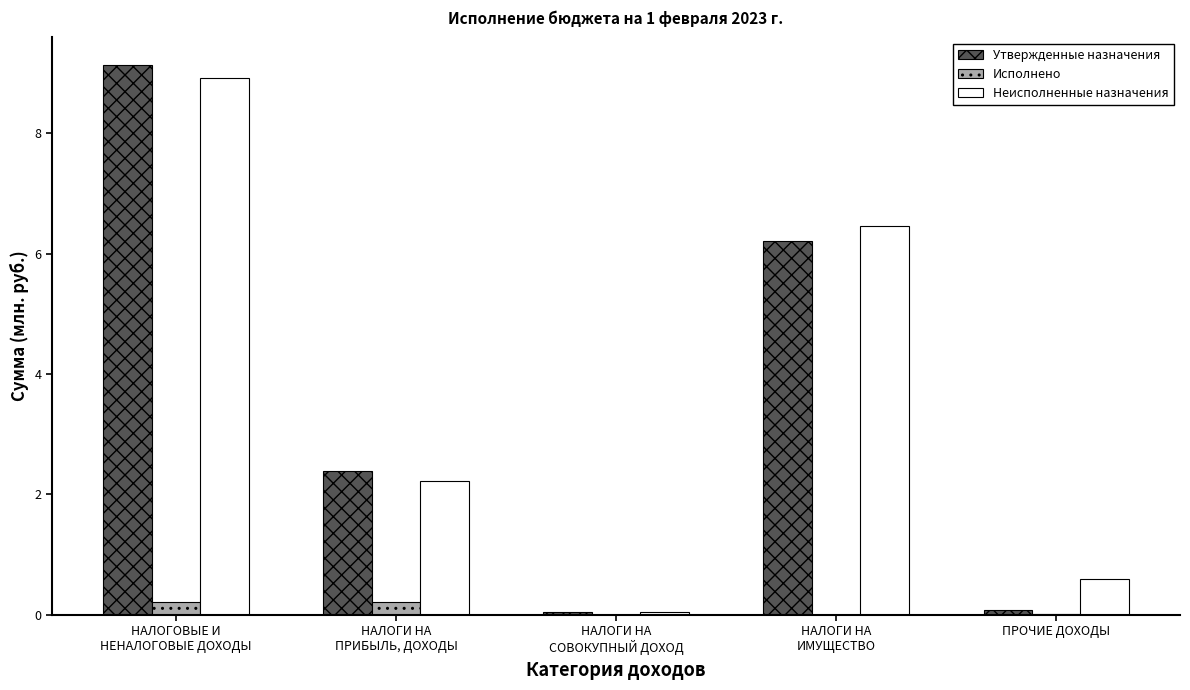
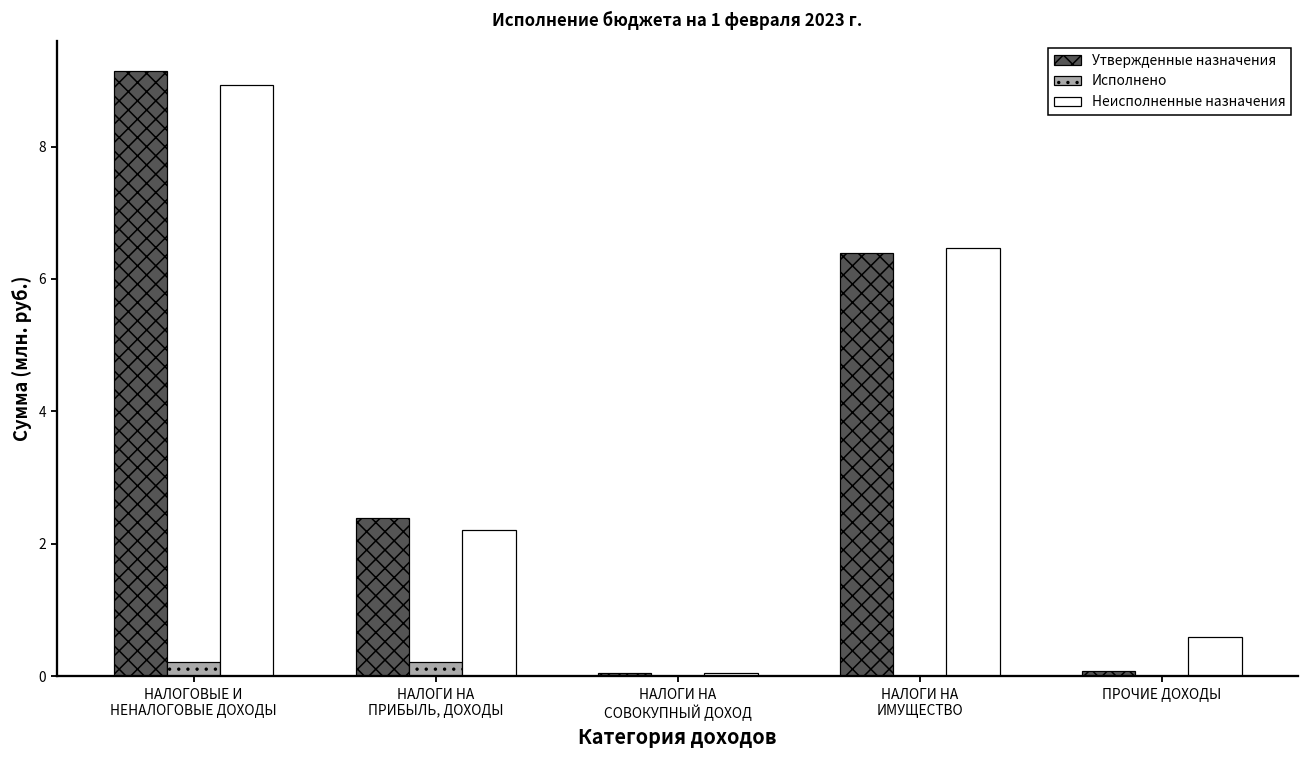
Утвержденные назначения, НАЛОГИ НА ИМУЩЕСТВО: 6.2 -> 6.4
